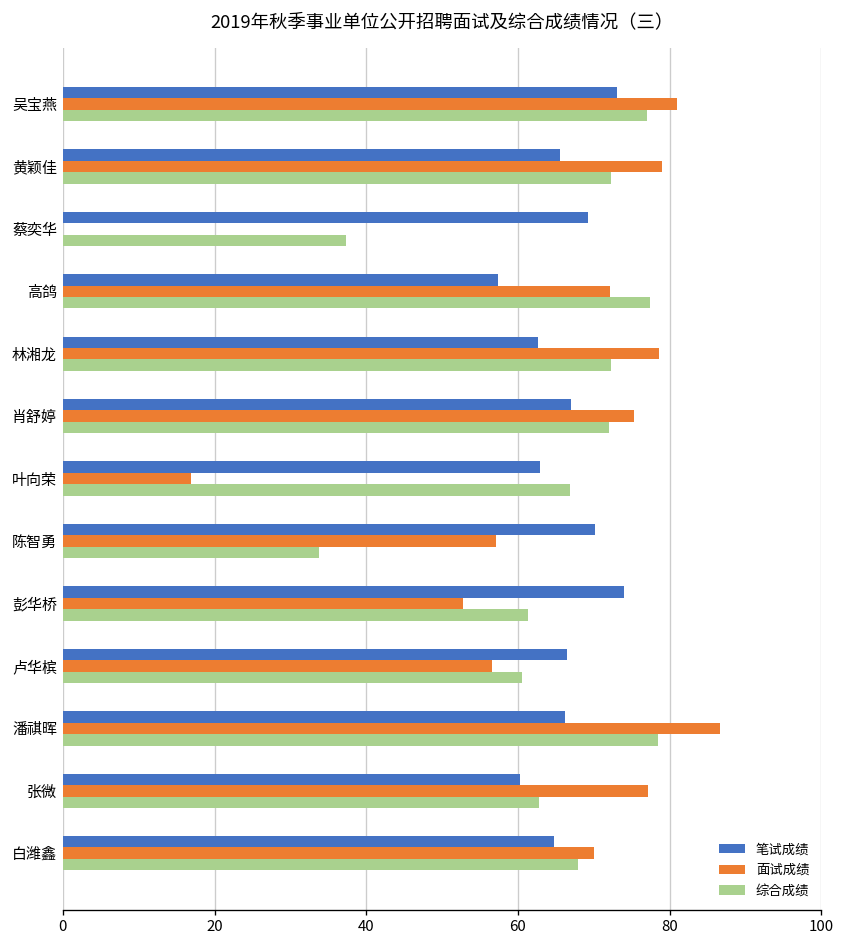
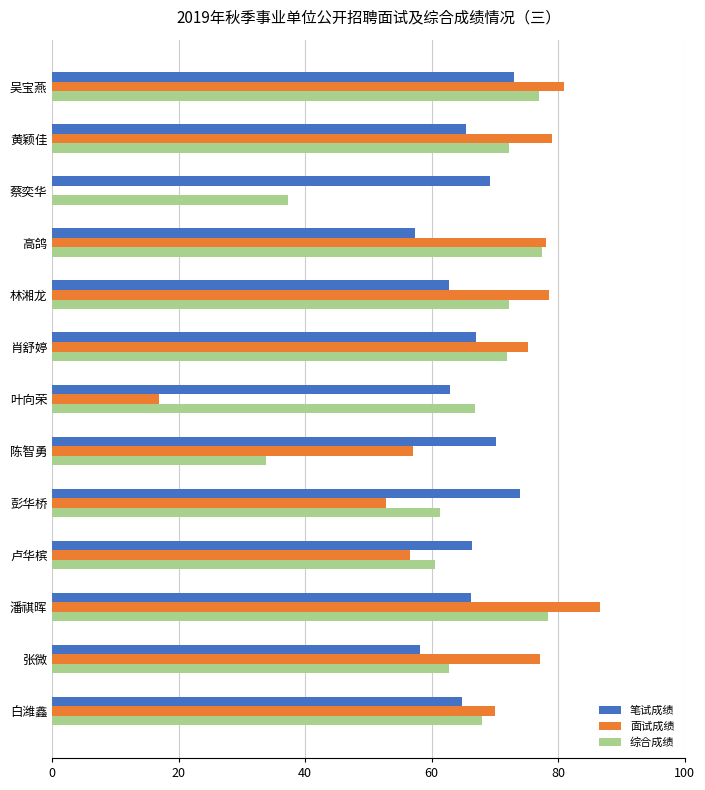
面试成绩, 高鸽: 72 -> 78
笔试成绩, 张微: 60 -> 58
